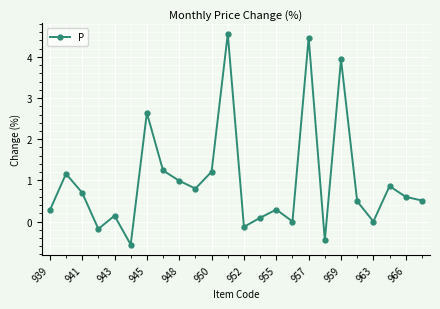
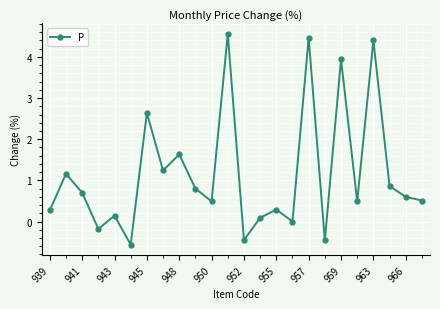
948: 1.0 -> 1.6
950: 1.2 -> 0.5
952: -0.1 -> -0.5
963: 0.0 -> 4.4
